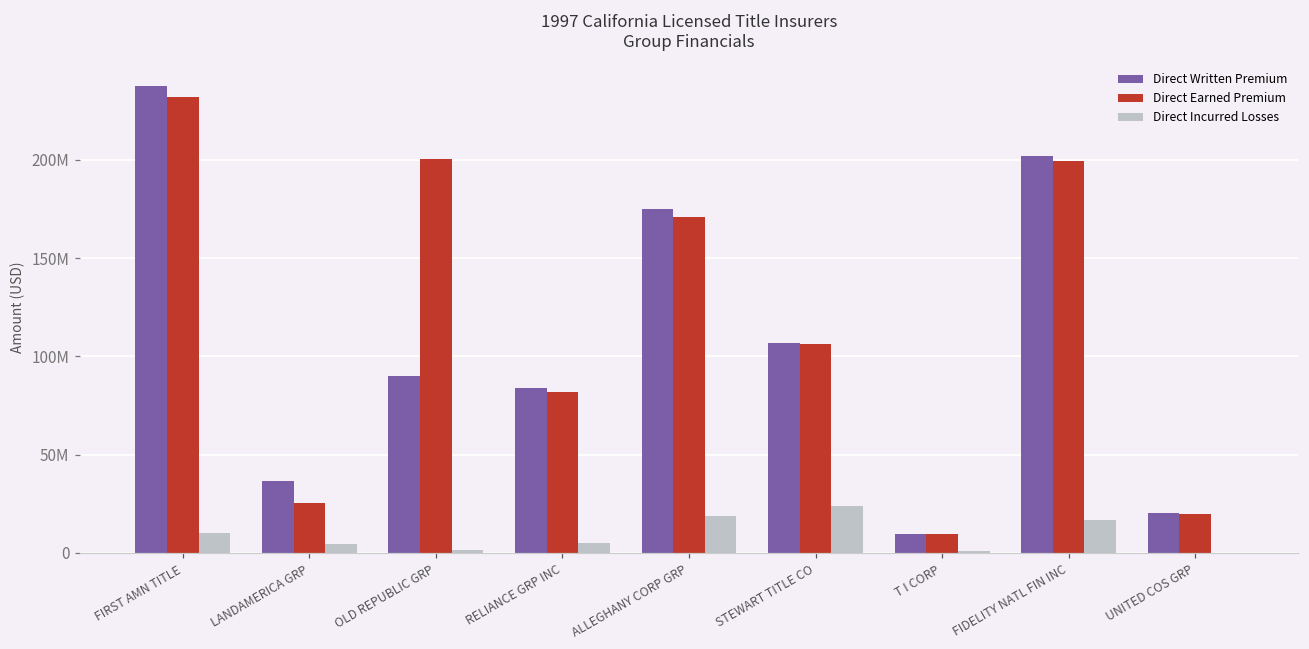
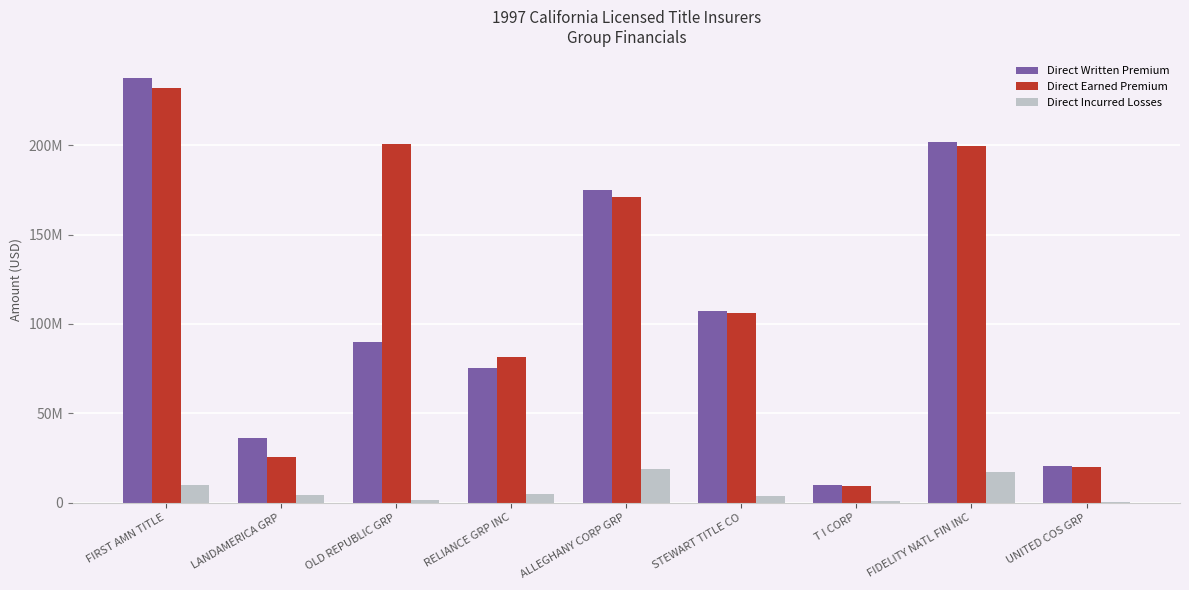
Direct Written Premium, RELIANCE GRP INC: 84000000 -> 76000000
Direct Incurred Losses, STEWART TITLE CO: 24000000 -> 4000000
